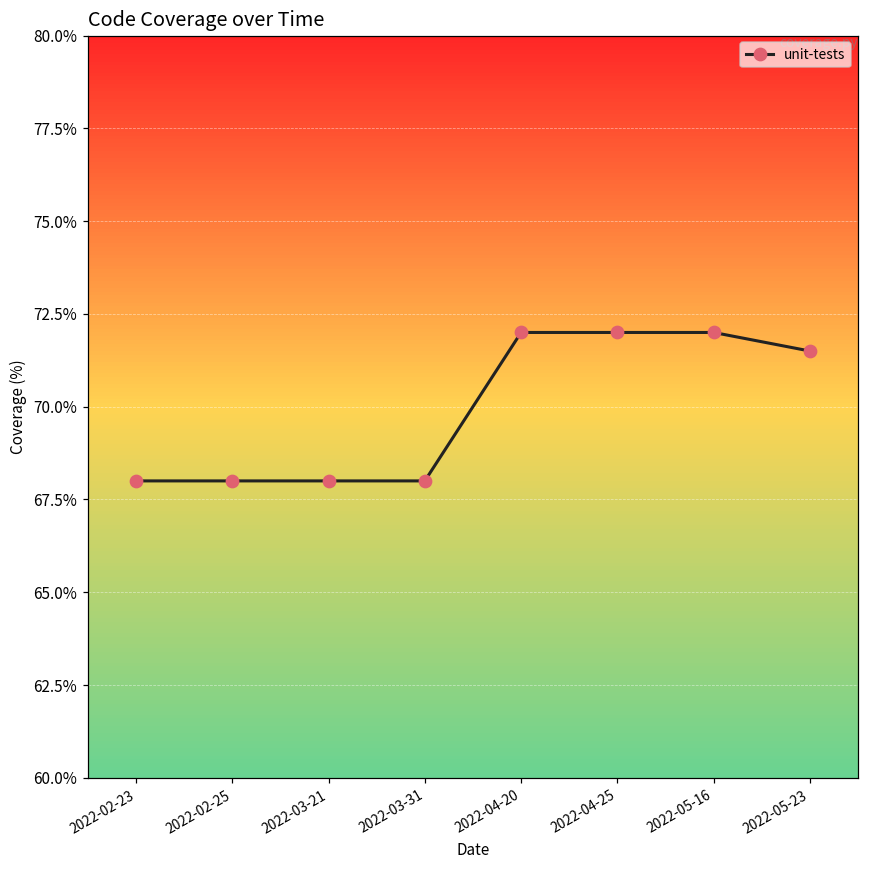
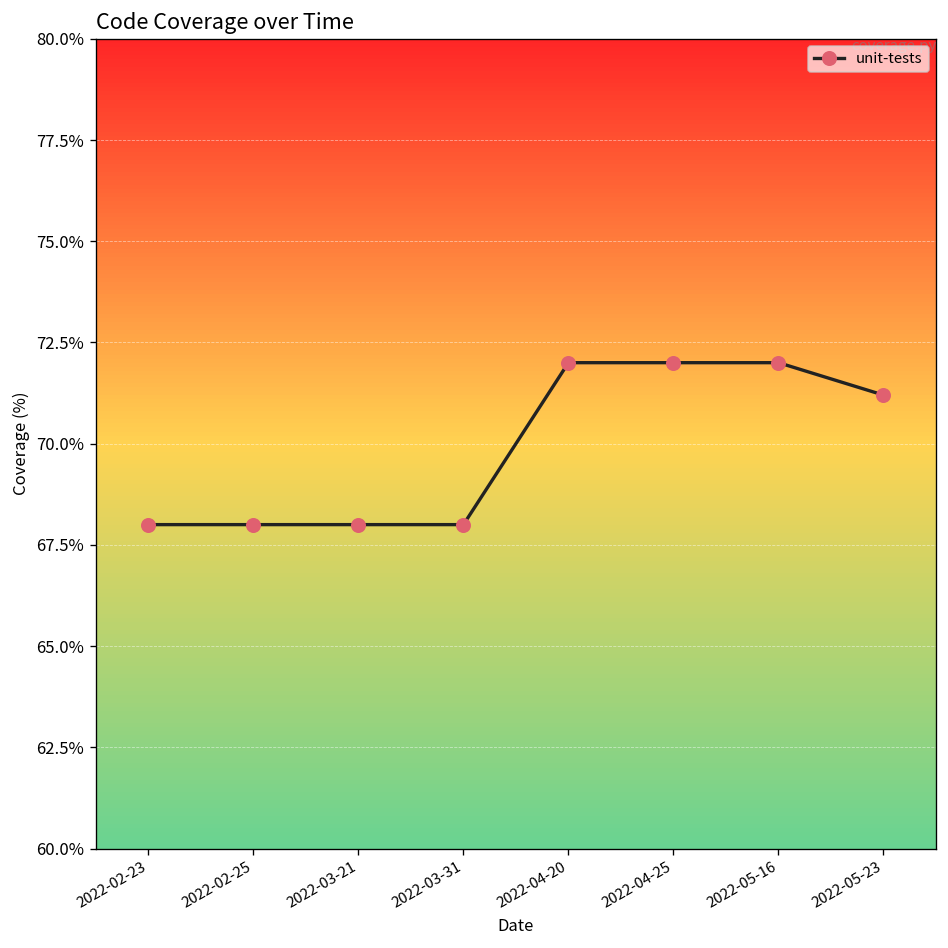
2022-05-23: 71.5% -> 71.2%
